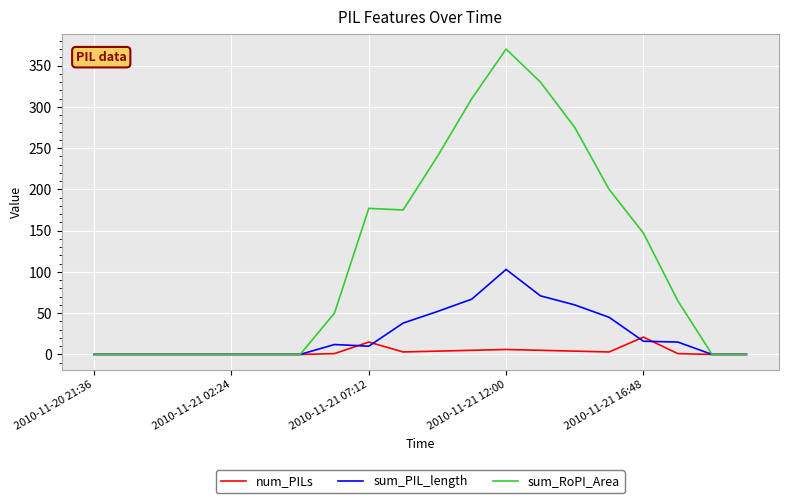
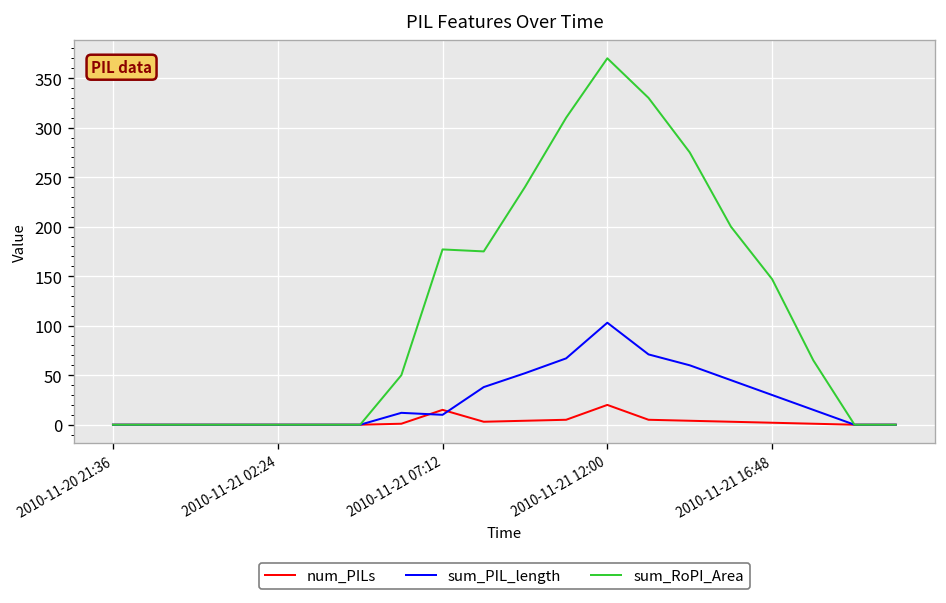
num_PILs, 2010-11-21 12:00: 10 -> 20
num_PILs, 2010-11-21 16:48: 20 -> 0
sum_PIL_length, 2010-11-21 16:48: 20 -> 30
